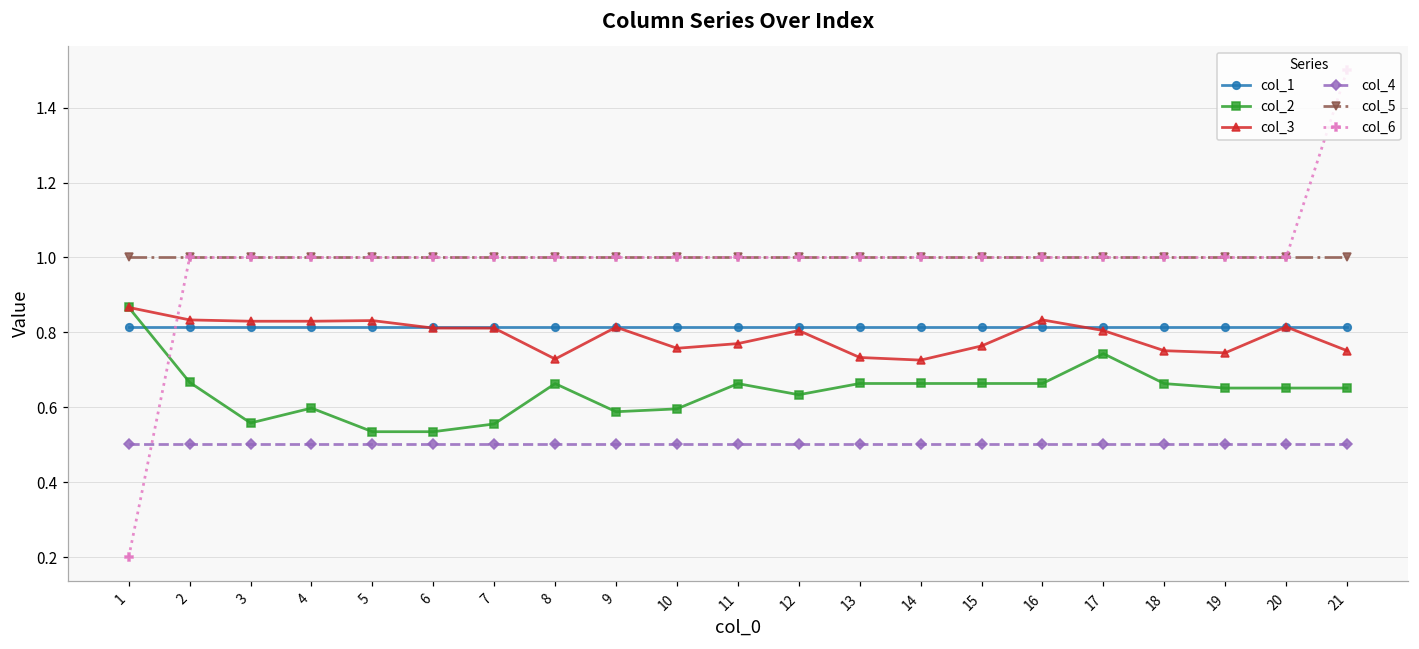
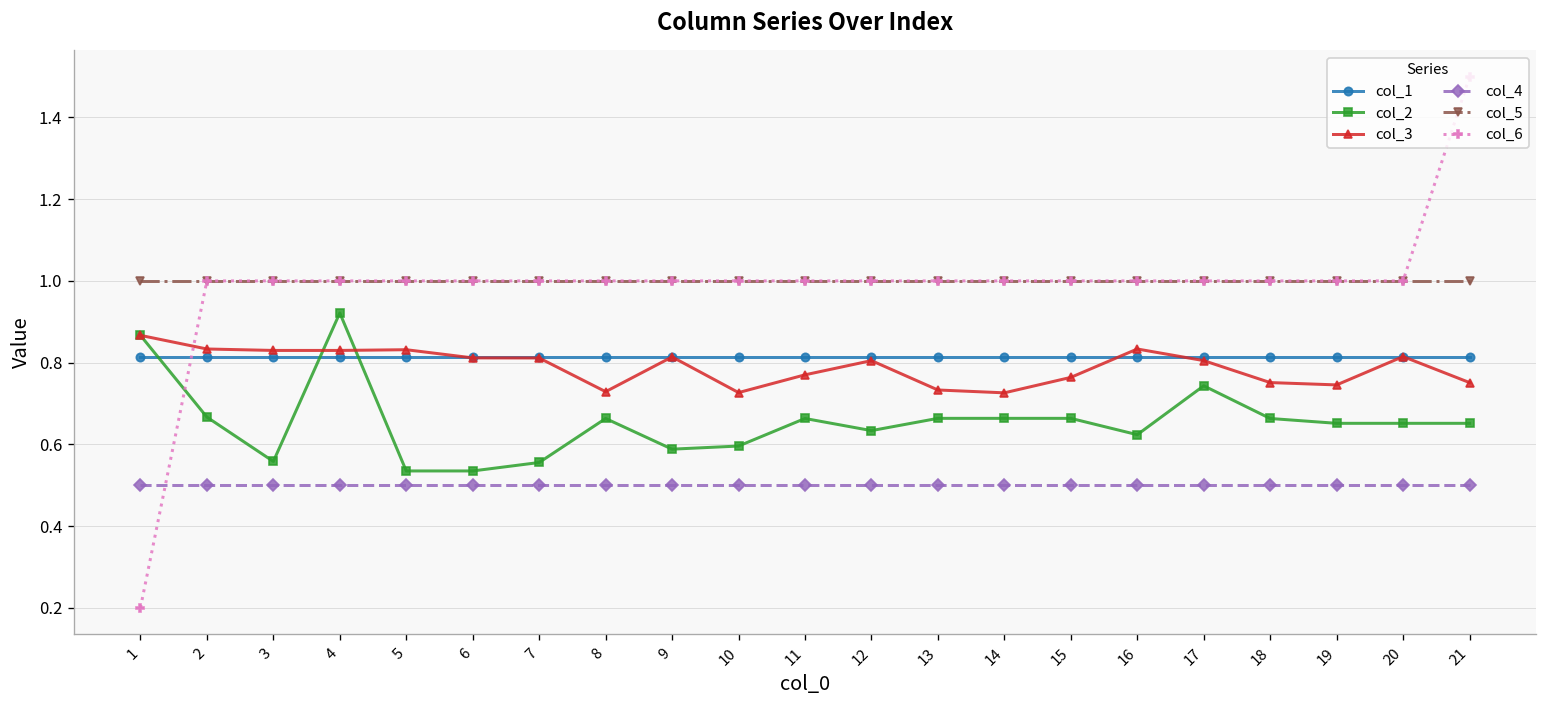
col_2, 4: 0.60 -> 0.92
col_3, 10: 0.76 -> 0.73
col_2, 16: 0.66 -> 0.62
